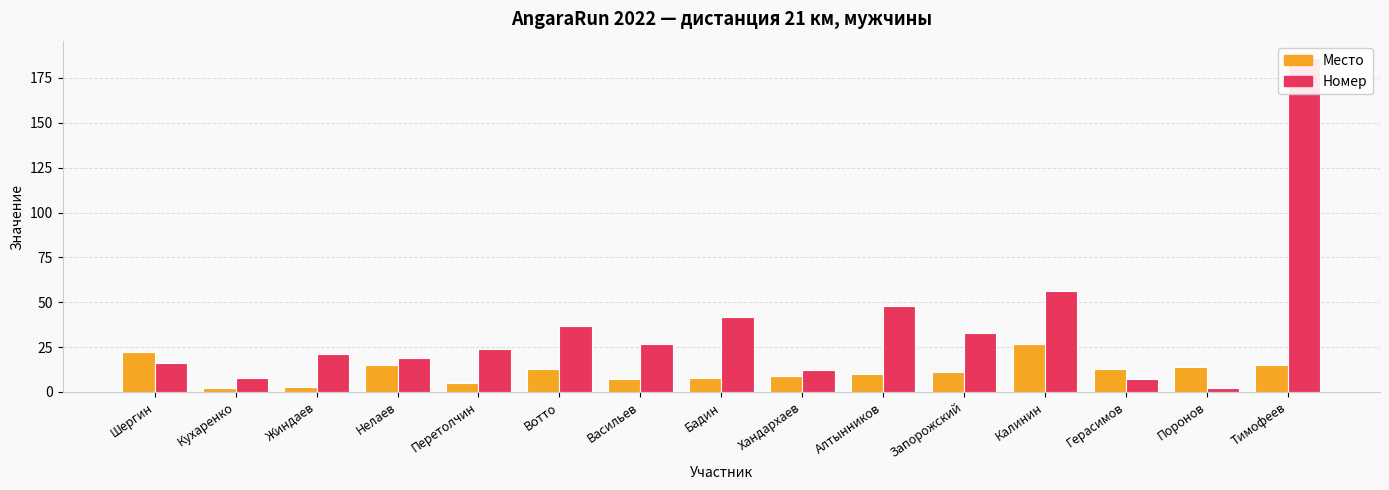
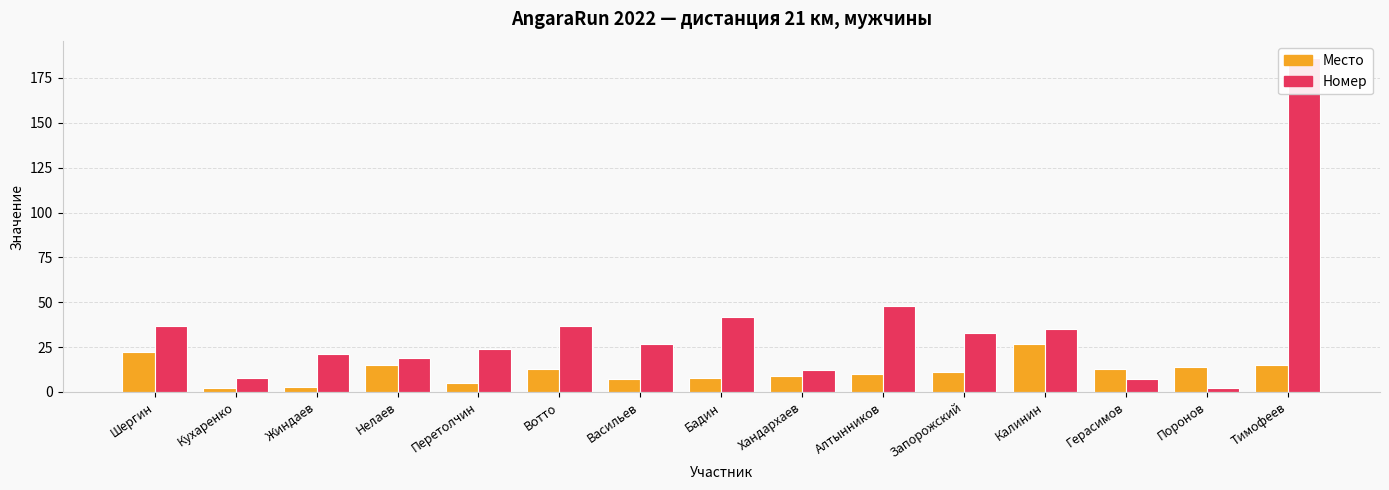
Номер, Шергин: 16 -> 37
Номер, Калинин: 56 -> 35
